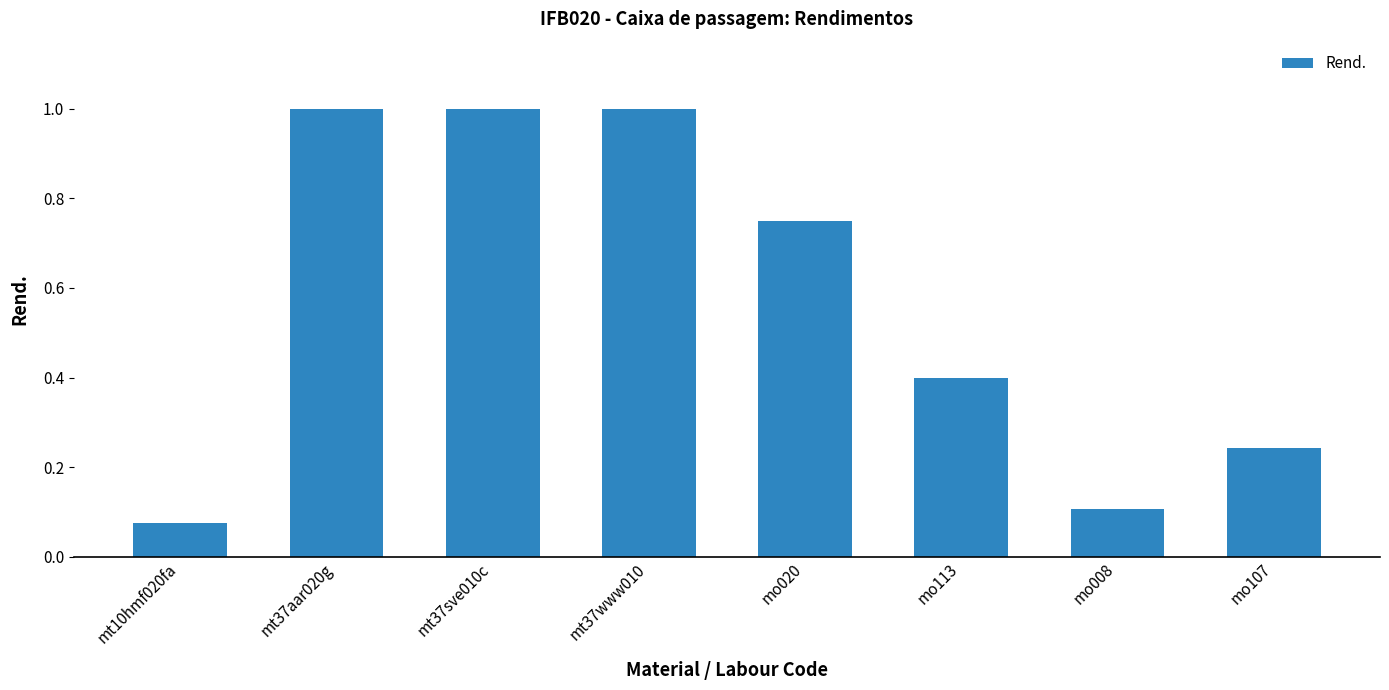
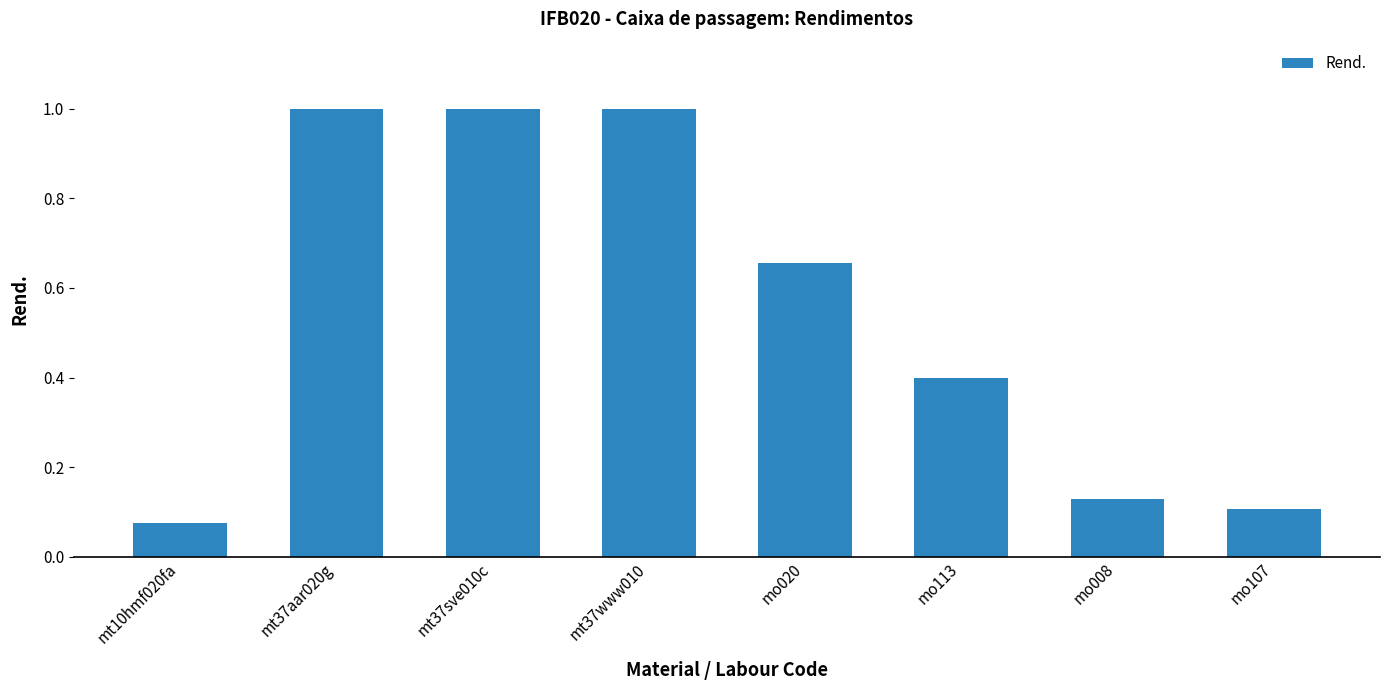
mo020: 0.75 -> 0.66
mo008: 0.11 -> 0.13
mo107: 0.24 -> 0.11
